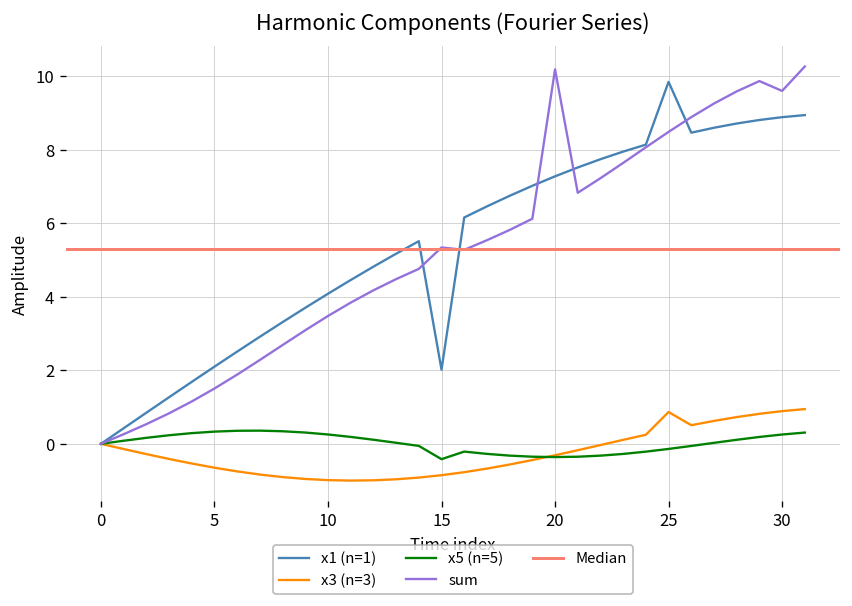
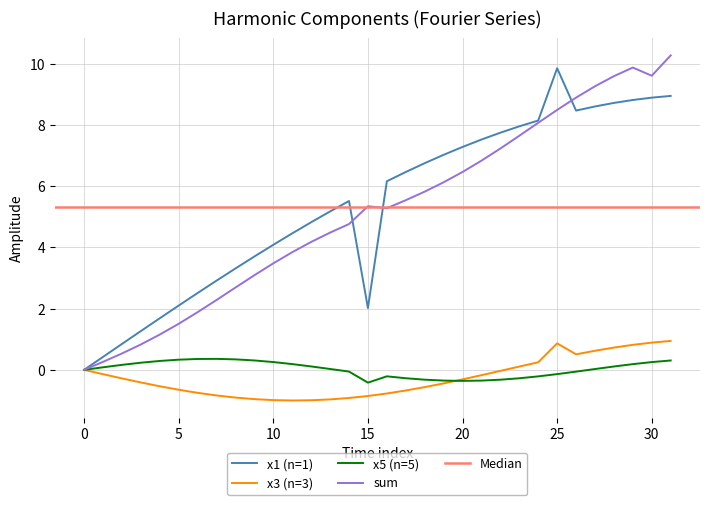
sum, 20: 10.2 -> 6.5
